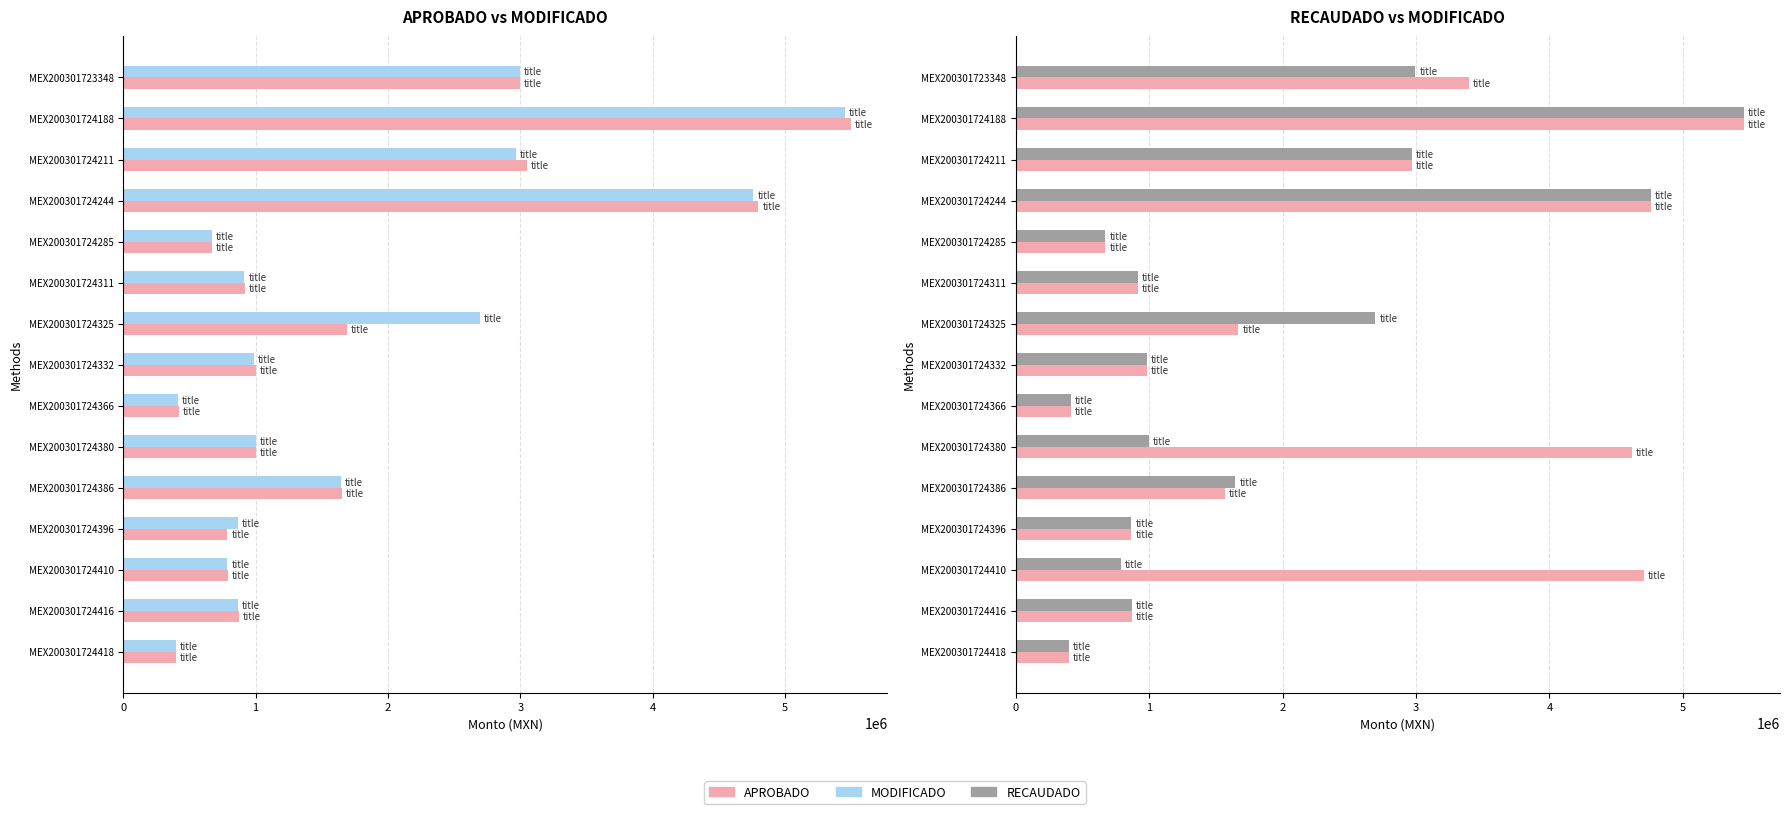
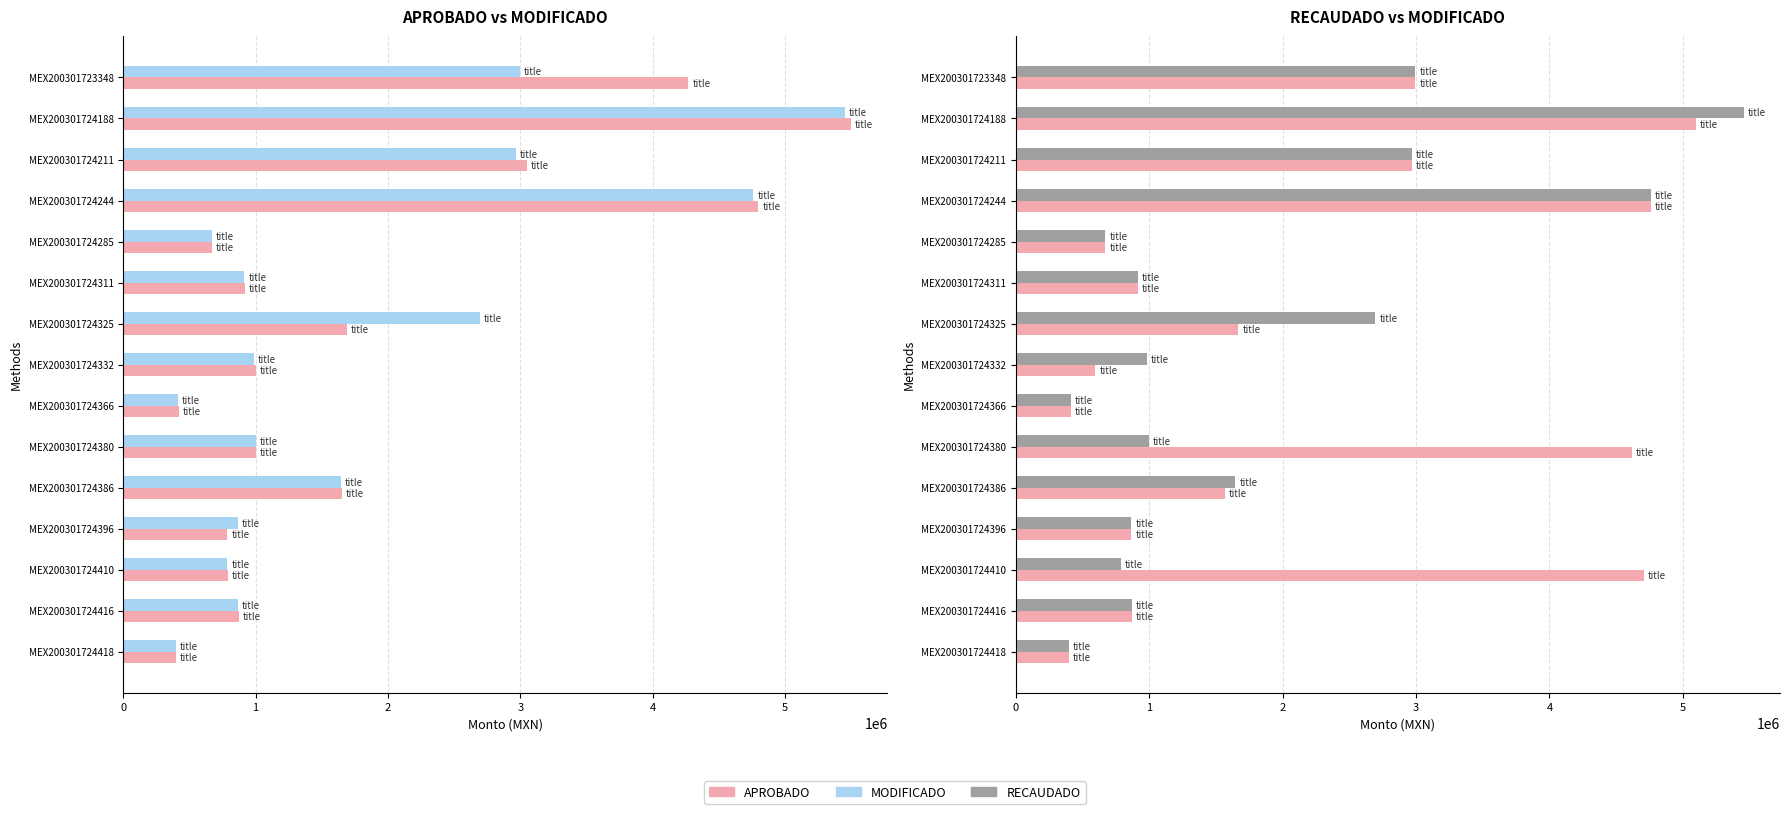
APROBADO vs MODIFICADO, APROBADO, MEX200301723348: 3000000 -> 4270000
RECAUDADO vs MODIFICADO, APROBADO, MEX200301723348: 3400000 -> 3000000
RECAUDADO vs MODIFICADO, APROBADO, MEX200301724188: 5450000 -> 5100000
RECAUDADO vs MODIFICADO, APROBADO, MEX200301724332: 980000 -> 600000
